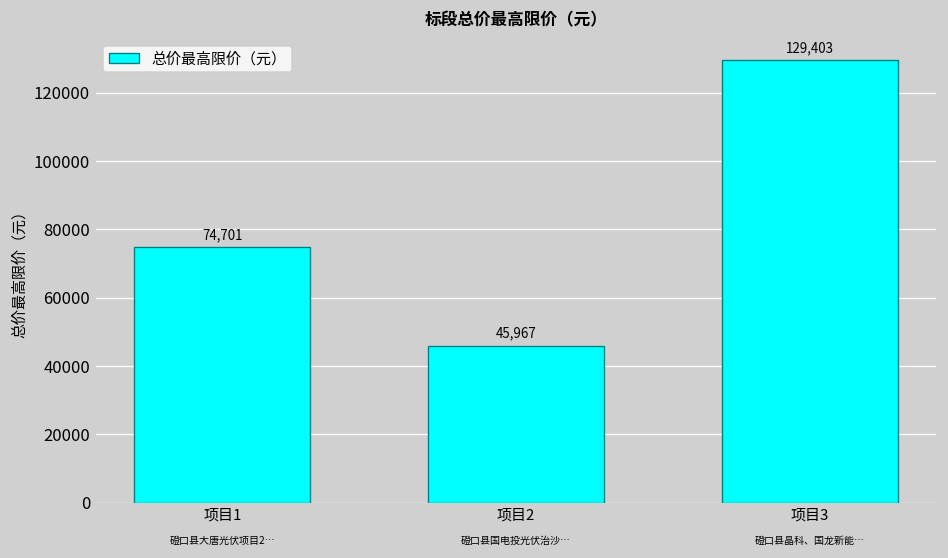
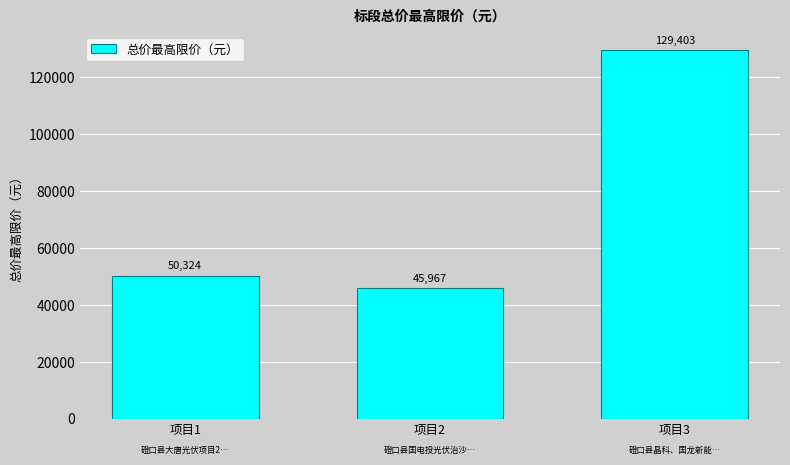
项目1: 74,701 -> 50,324
